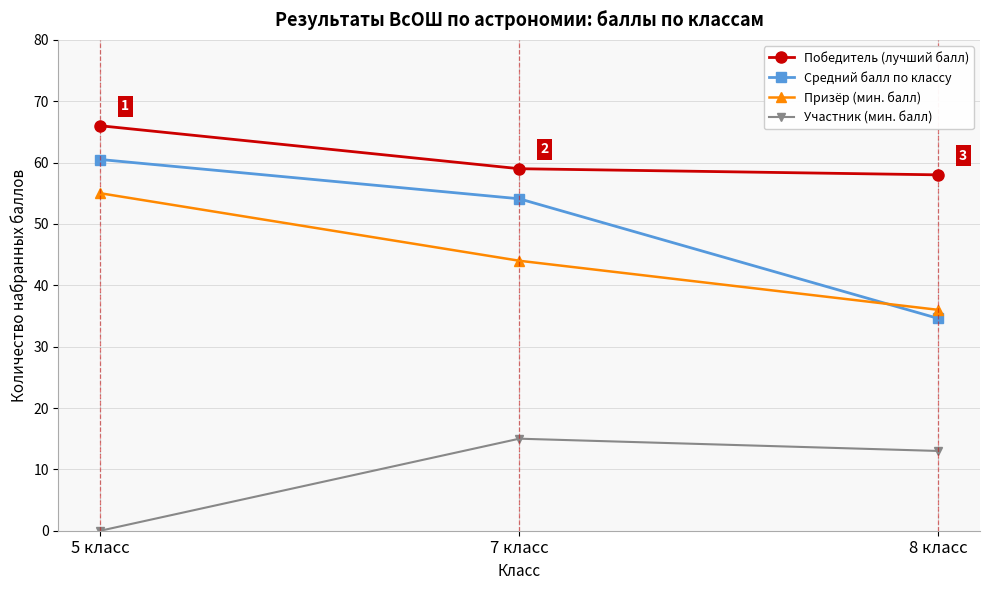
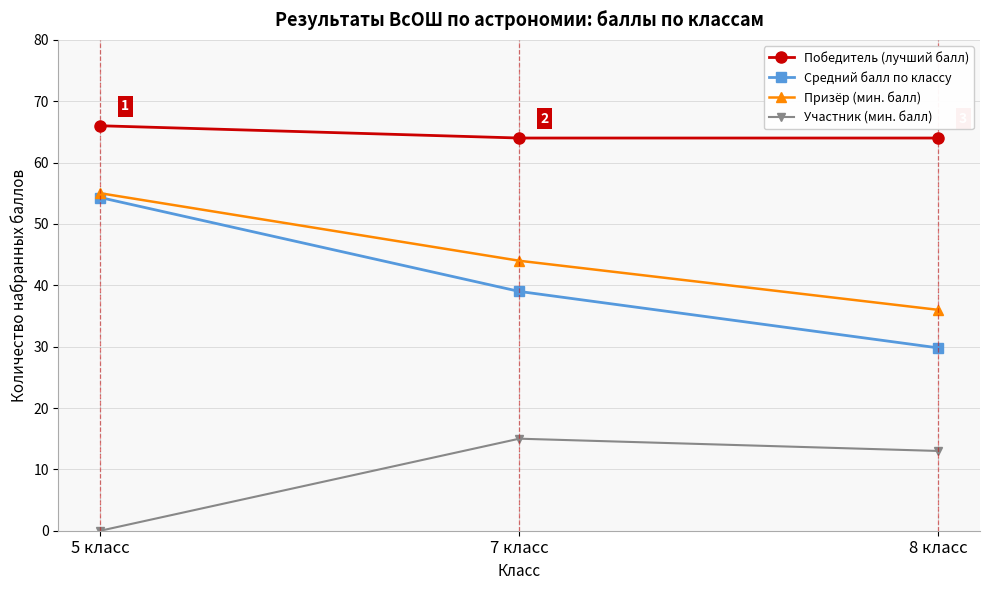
Средний балл по классу, 5 класс: 61 -> 54
Победитель (лучший балл), 7 класс: 59 -> 64
Средний балл по классу, 7 класс: 54 -> 39
Победитель (лучший балл), 8 класс: 58 -> 64
Средний балл по классу, 8 класс: 35 -> 30
